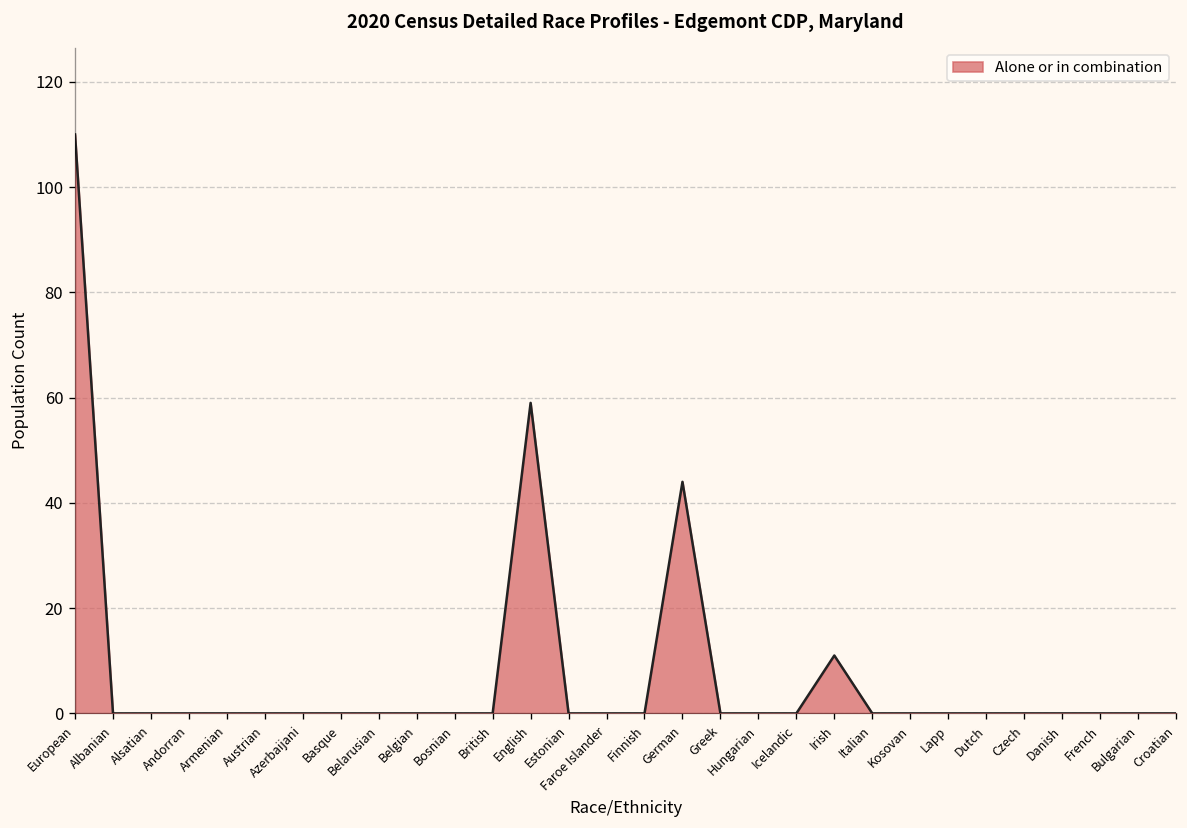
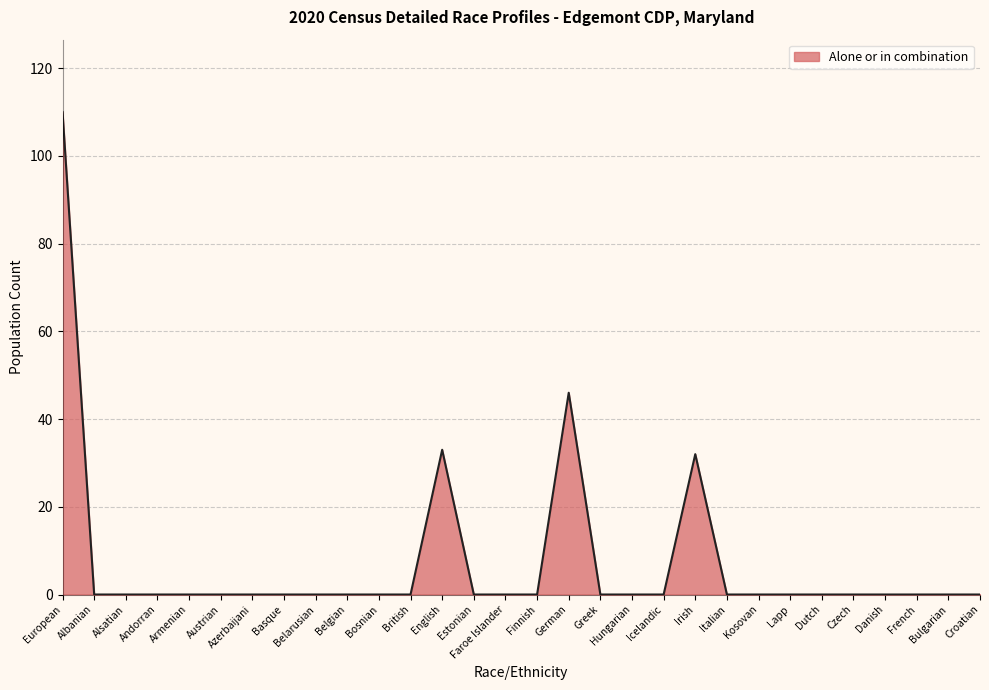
English: 59 -> 33
German: 44 -> 46
Irish: 11 -> 32
